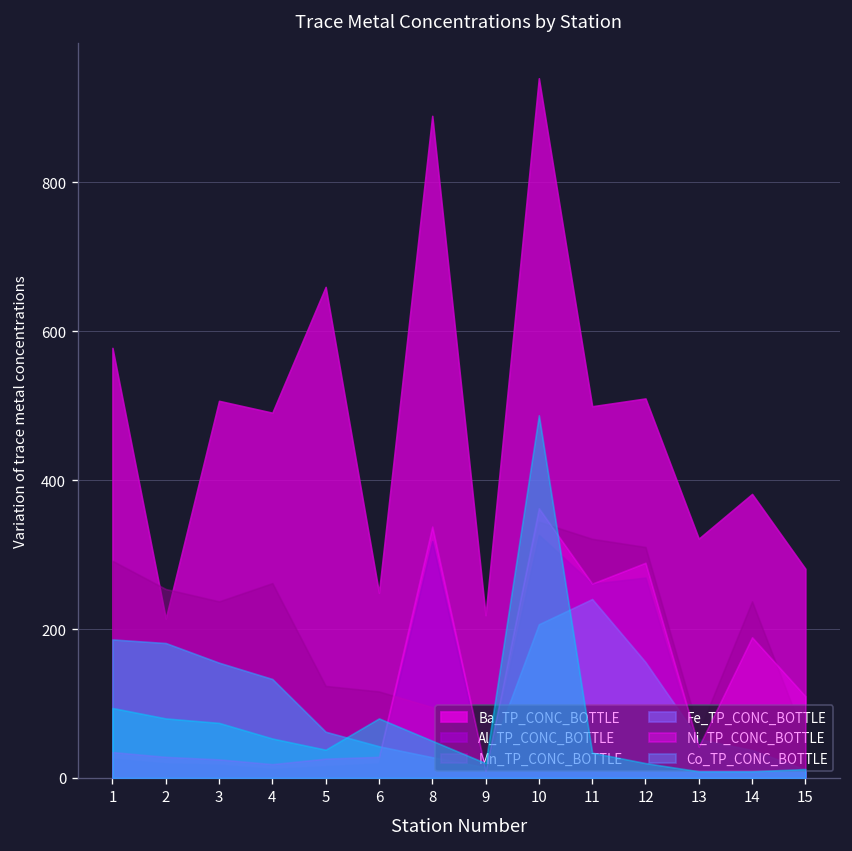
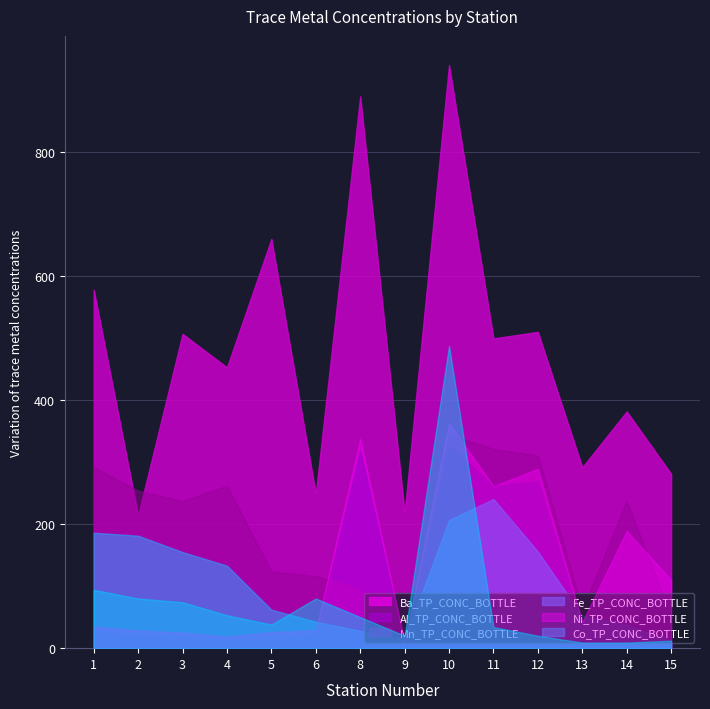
Ba_TP_CONC_BOTTLE, 4: 490 -> 450
Ba_TP_CONC_BOTTLE, 13: 320 -> 290
